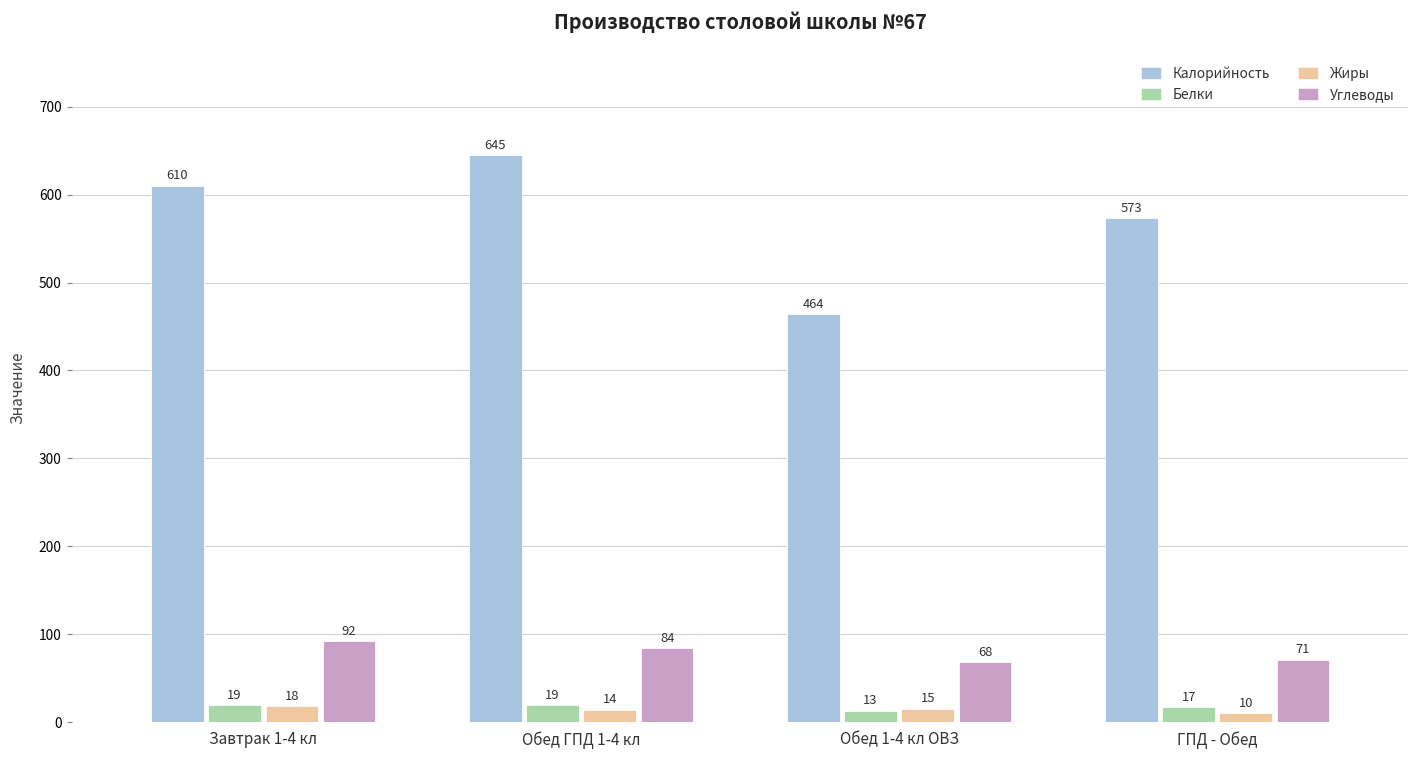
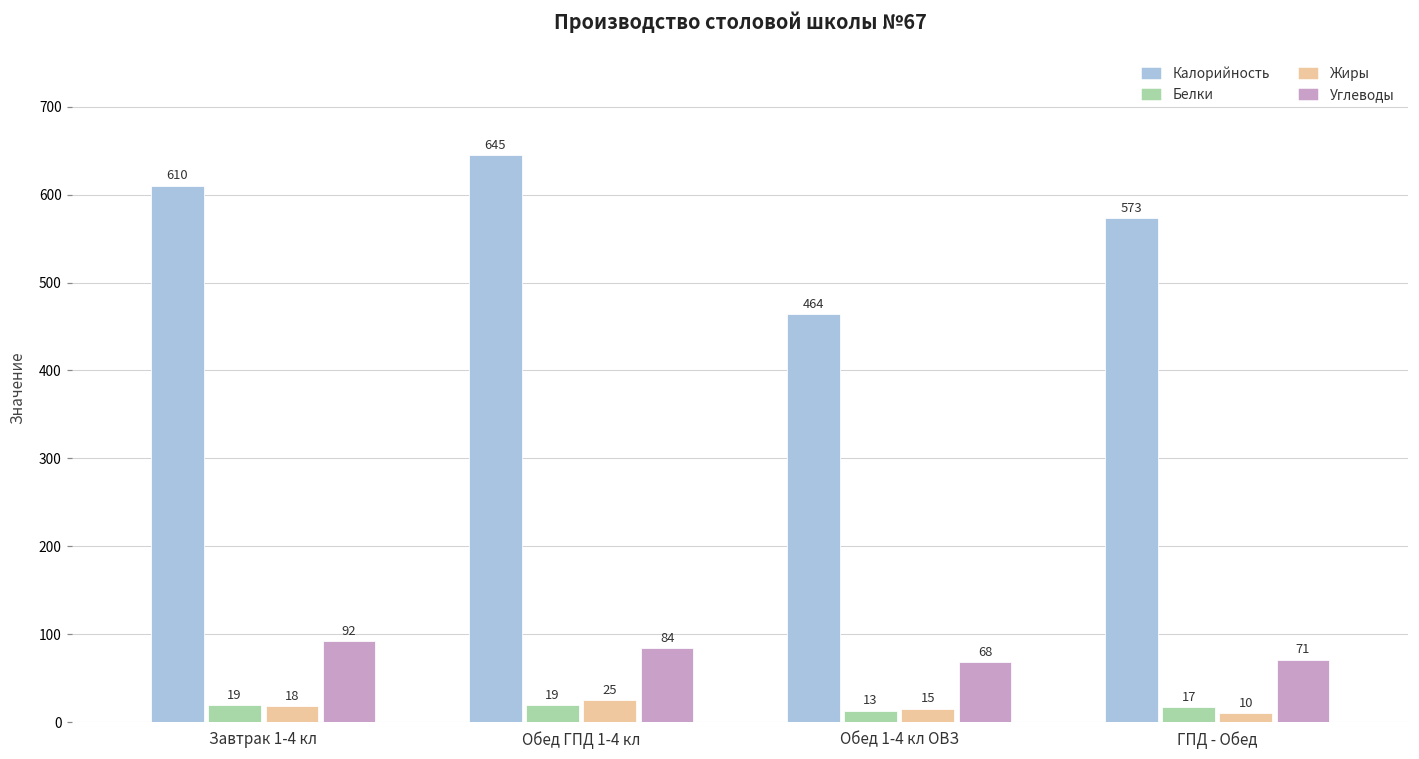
Жиры, Обед ГПД 1-4 кл: 14 -> 25
